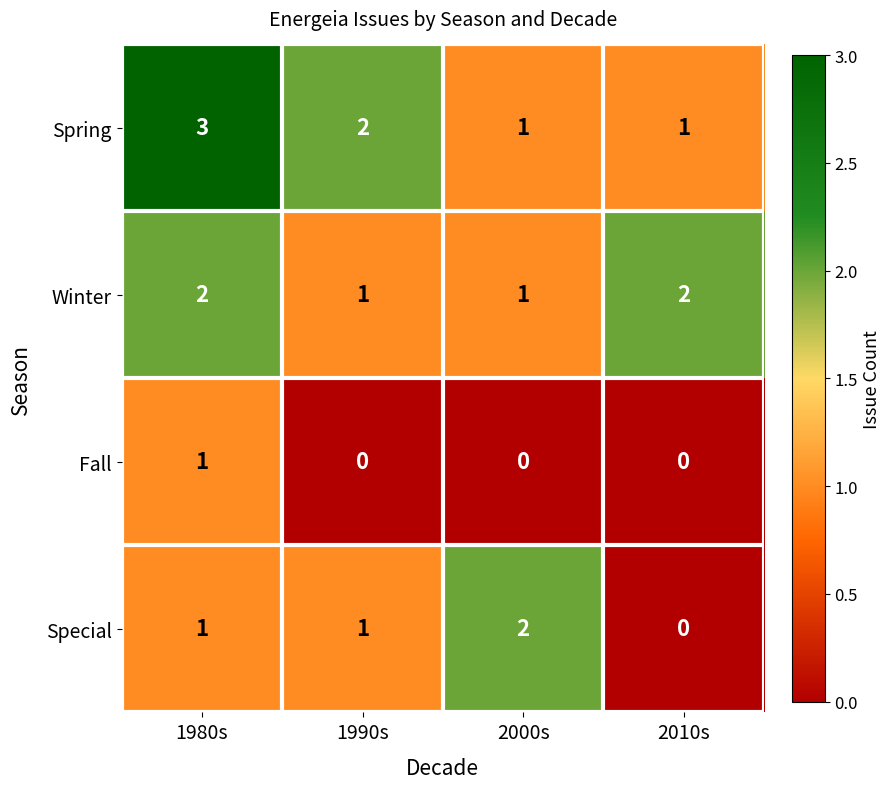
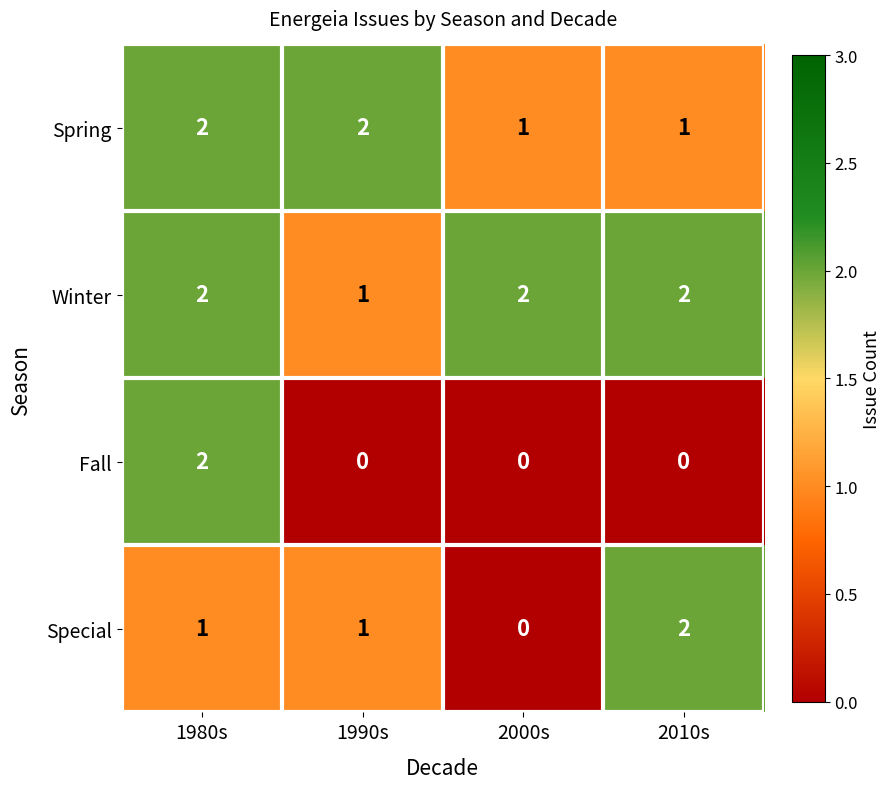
Spring, 1980s: 3 -> 2
Winter, 2000s: 1 -> 2
Fall, 1980s: 1 -> 2
Special, 2000s: 2 -> 0
Special, 2010s: 0 -> 2
